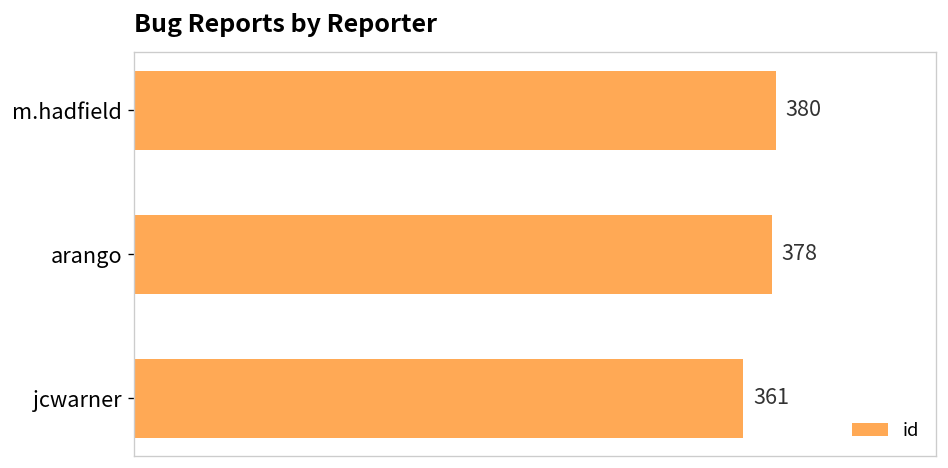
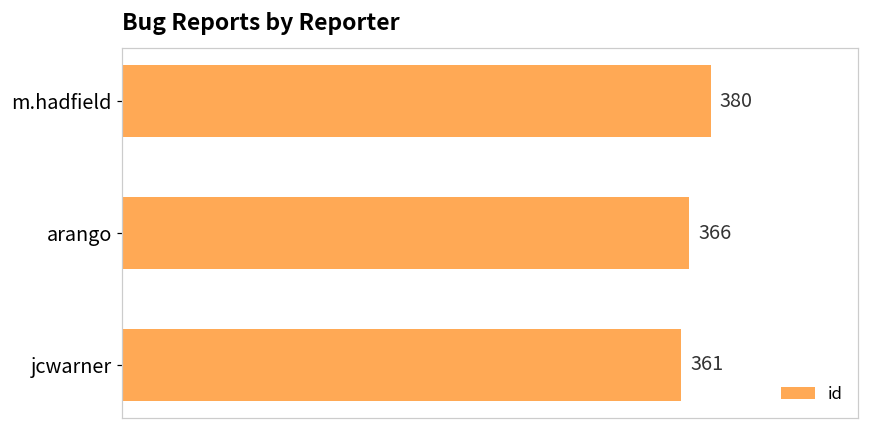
arango: 378 -> 366
